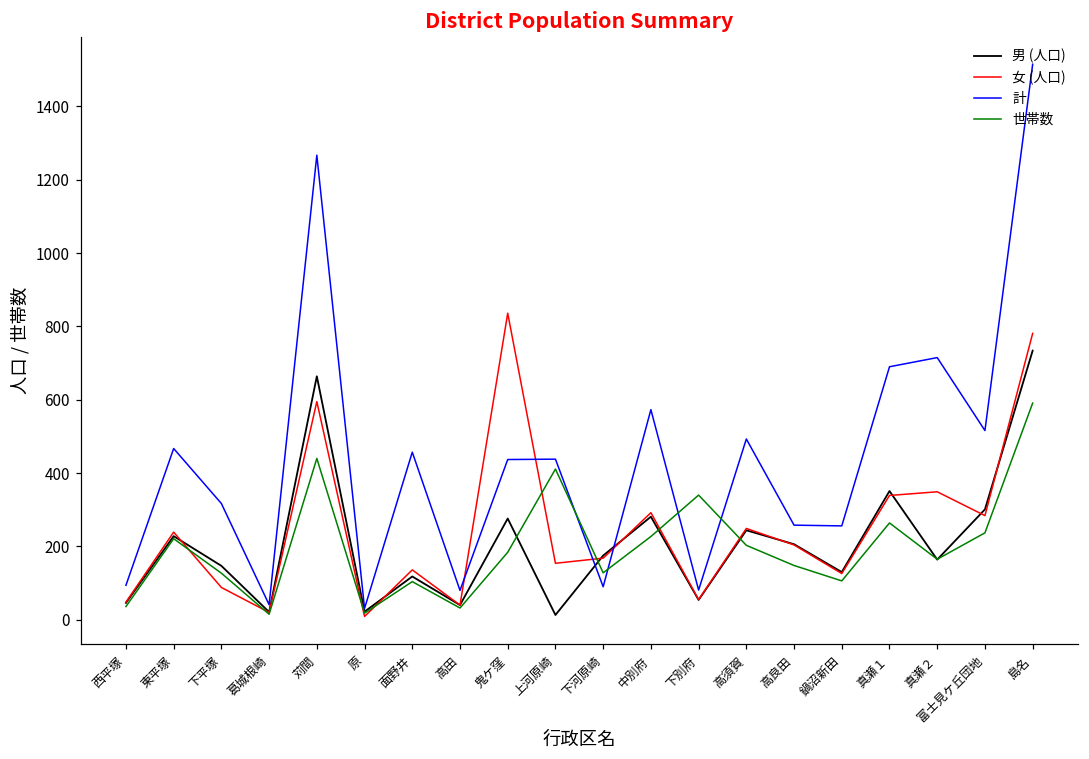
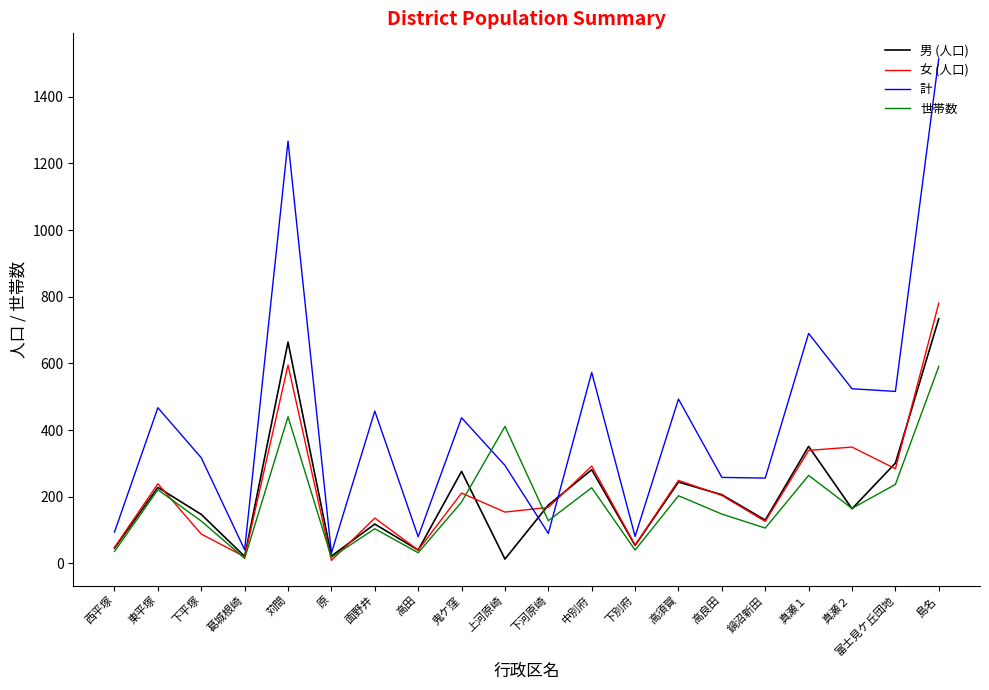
女 (人口), 鬼ケ窪: 840 -> 210
計, 上河原崎: 440 -> 290
世帯数, 下別府: 340 -> 40
計, 真瀬２: 720 -> 520
